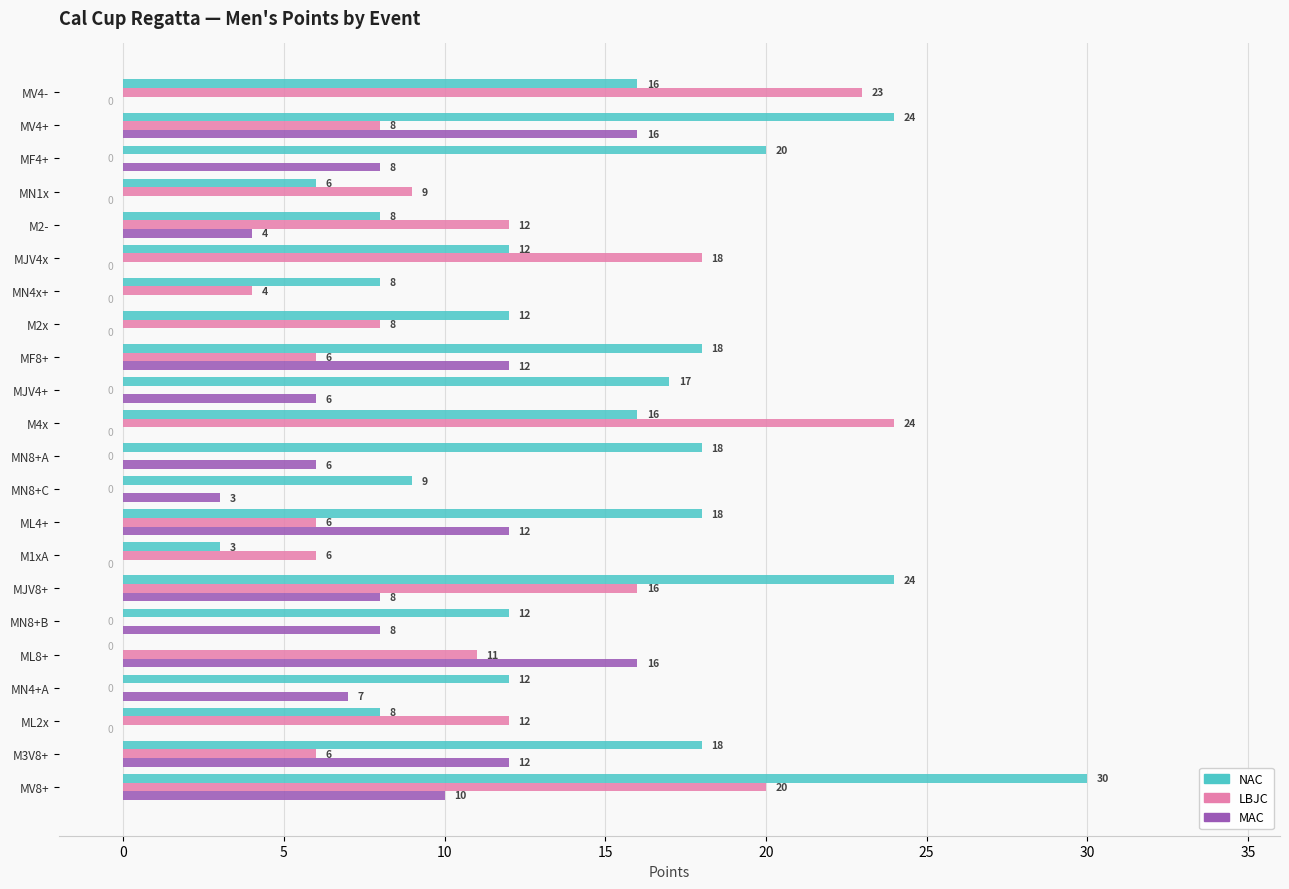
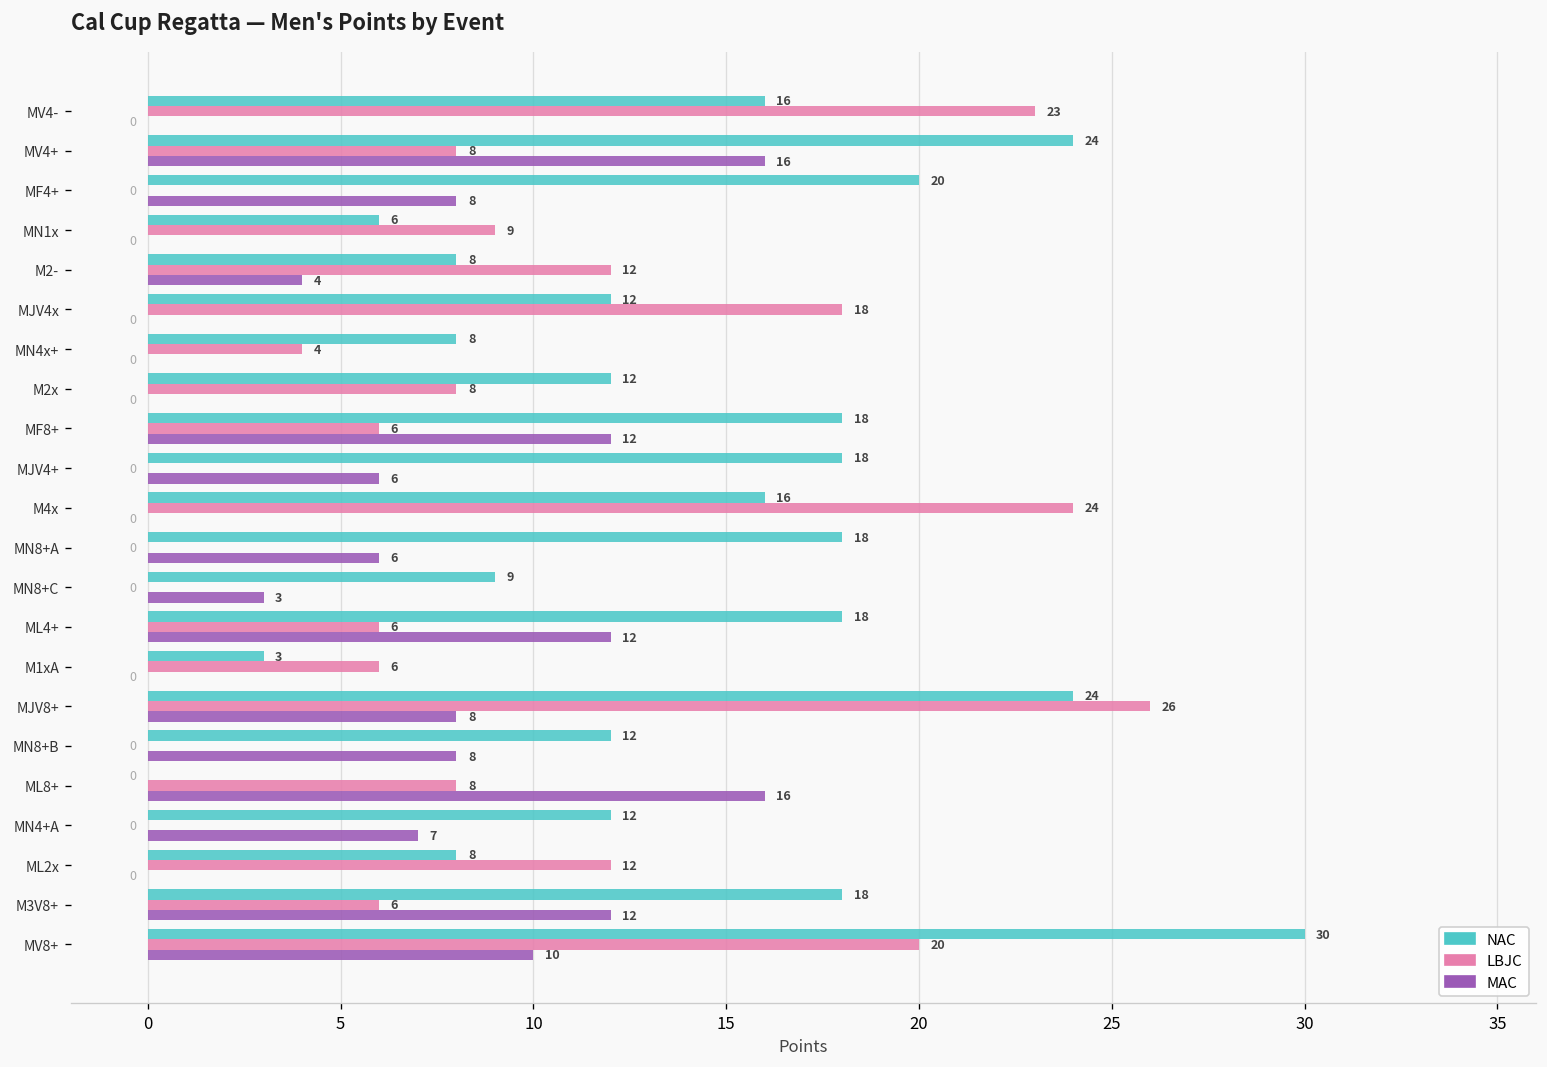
NAC, MJV4+: 17 -> 18
LBJC, MJV8+: 16 -> 26
LBJC, ML8+: 11 -> 8
